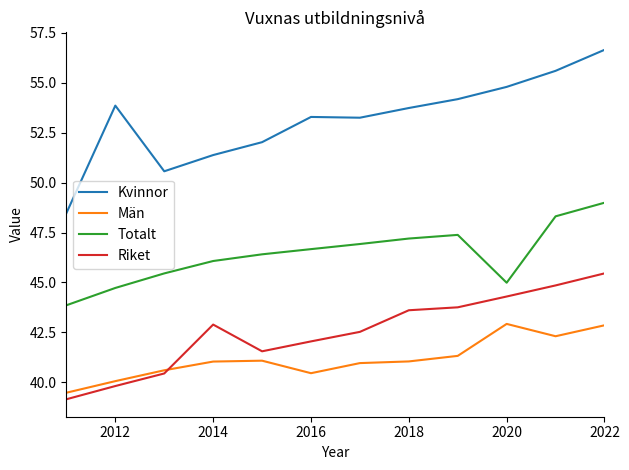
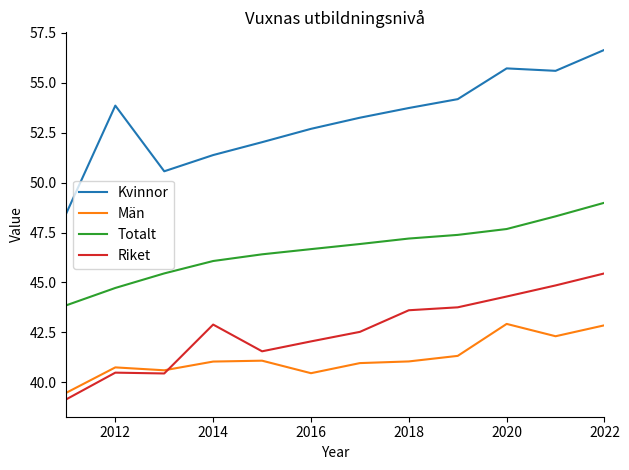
Män, 2012: 40.1 -> 40.7
Riket, 2012: 39.8 -> 40.5
Kvinnor, 2016: 53.3 -> 52.7
Kvinnor, 2020: 54.8 -> 55.7
Totalt, 2020: 45.0 -> 47.7
